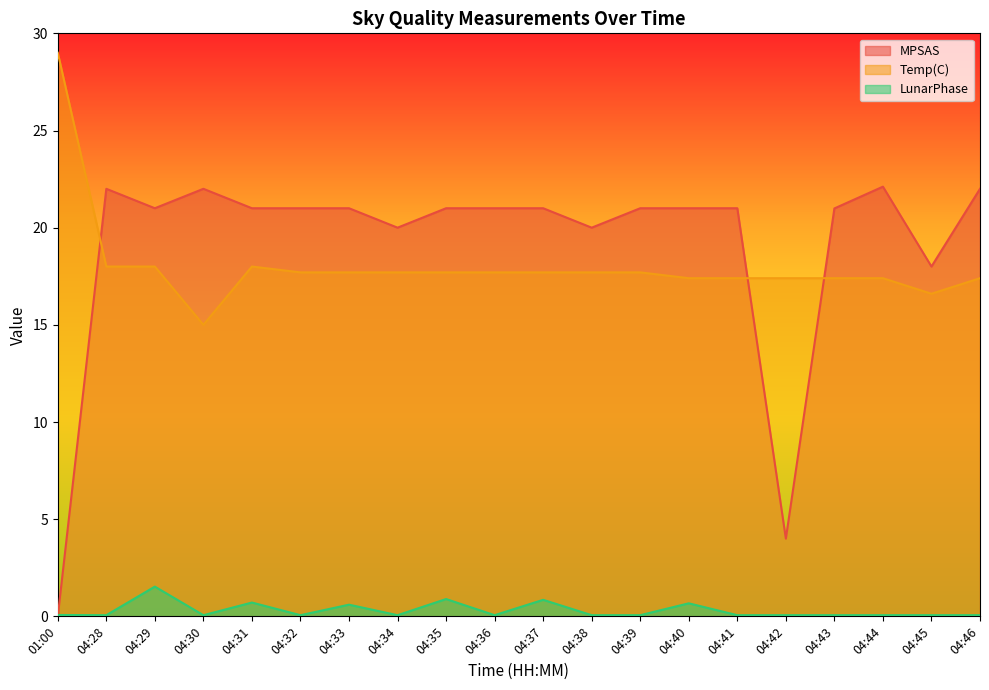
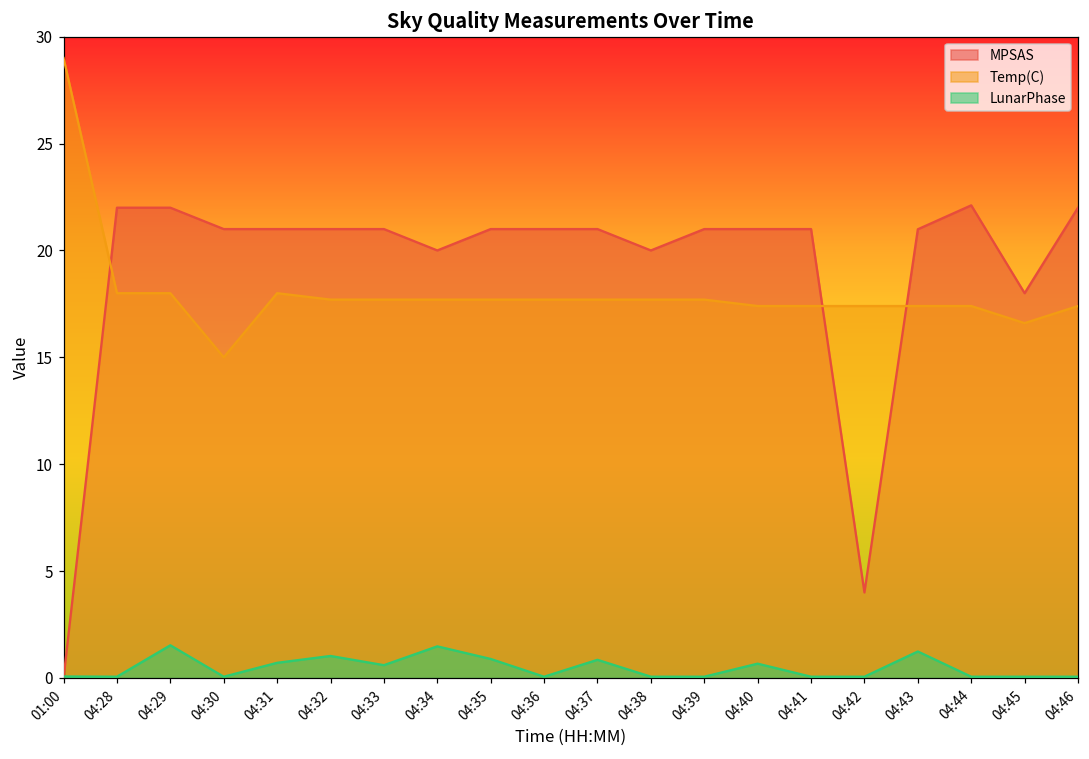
MPSAS, 04:29: 21 -> 22
MPSAS, 04:30: 22 -> 21
LunarPhase, 04:32: 0.1 -> 1.0
LunarPhase, 04:34: 0.1 -> 1.5
LunarPhase, 04:43: 0.1 -> 1.2
